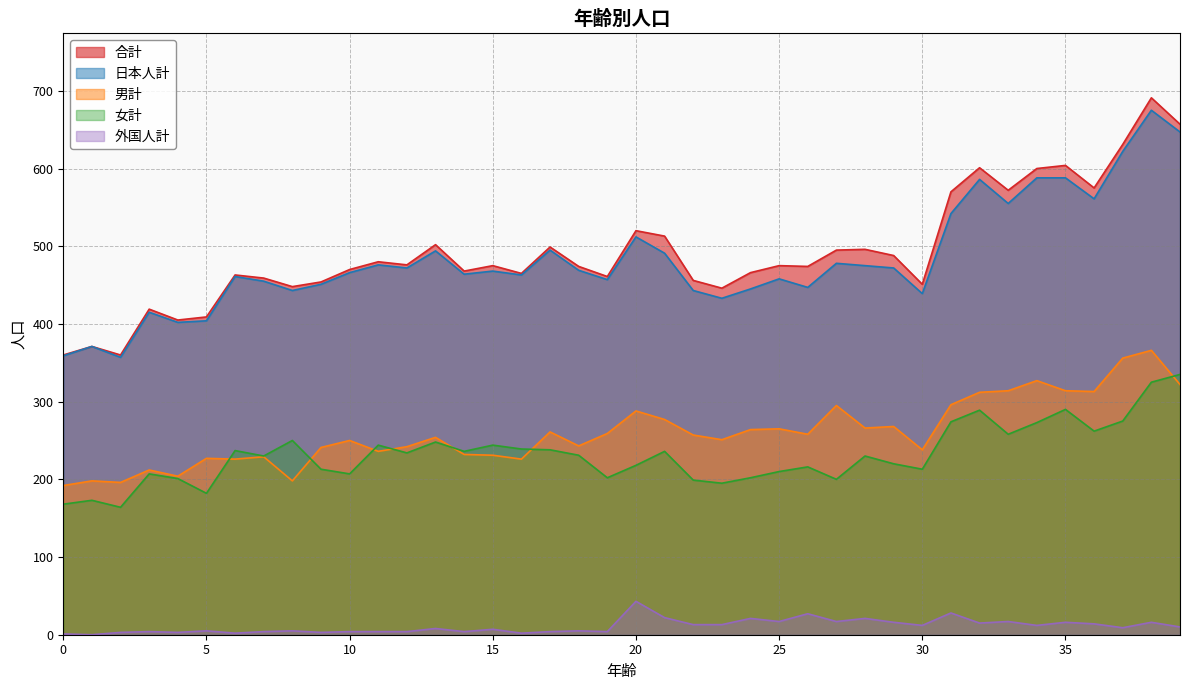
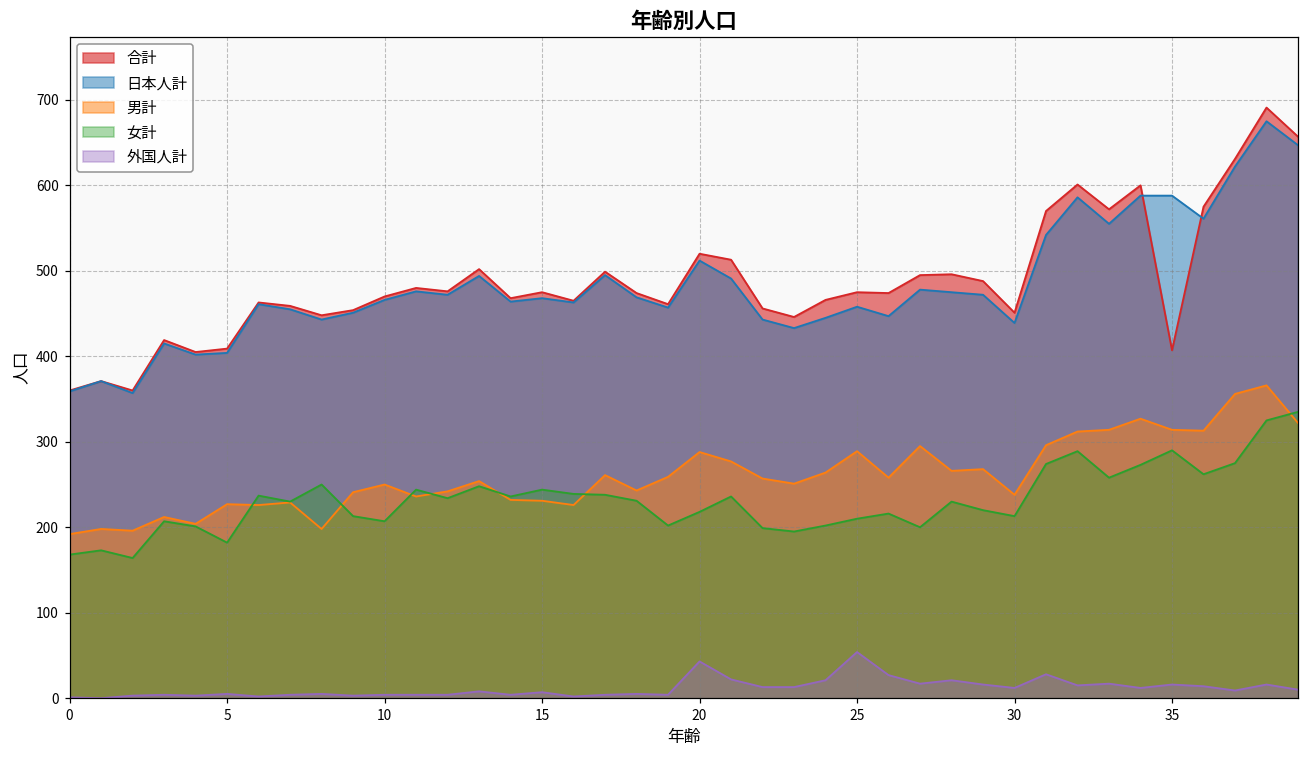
男計, 25: 270 -> 290
外国人計, 25: 20 -> 50
合計, 35: 600 -> 410
